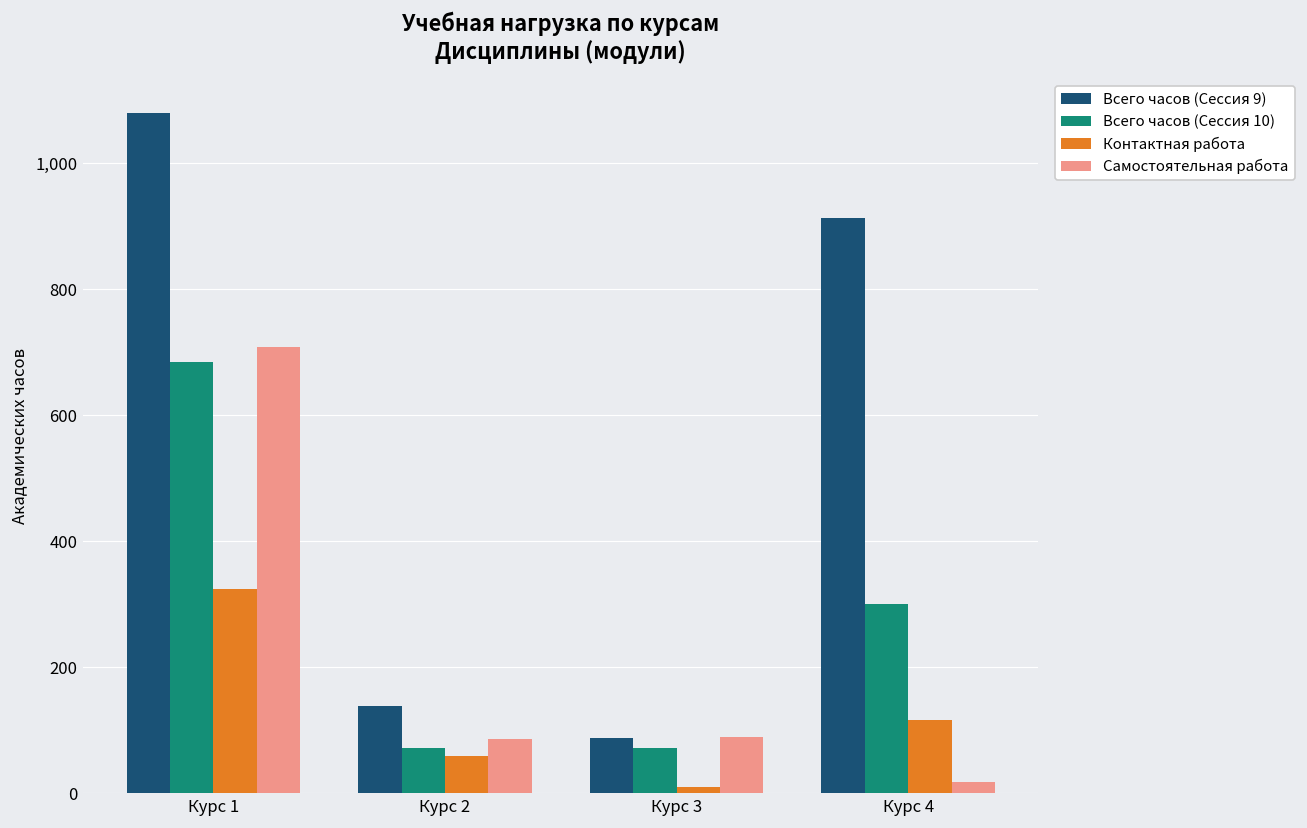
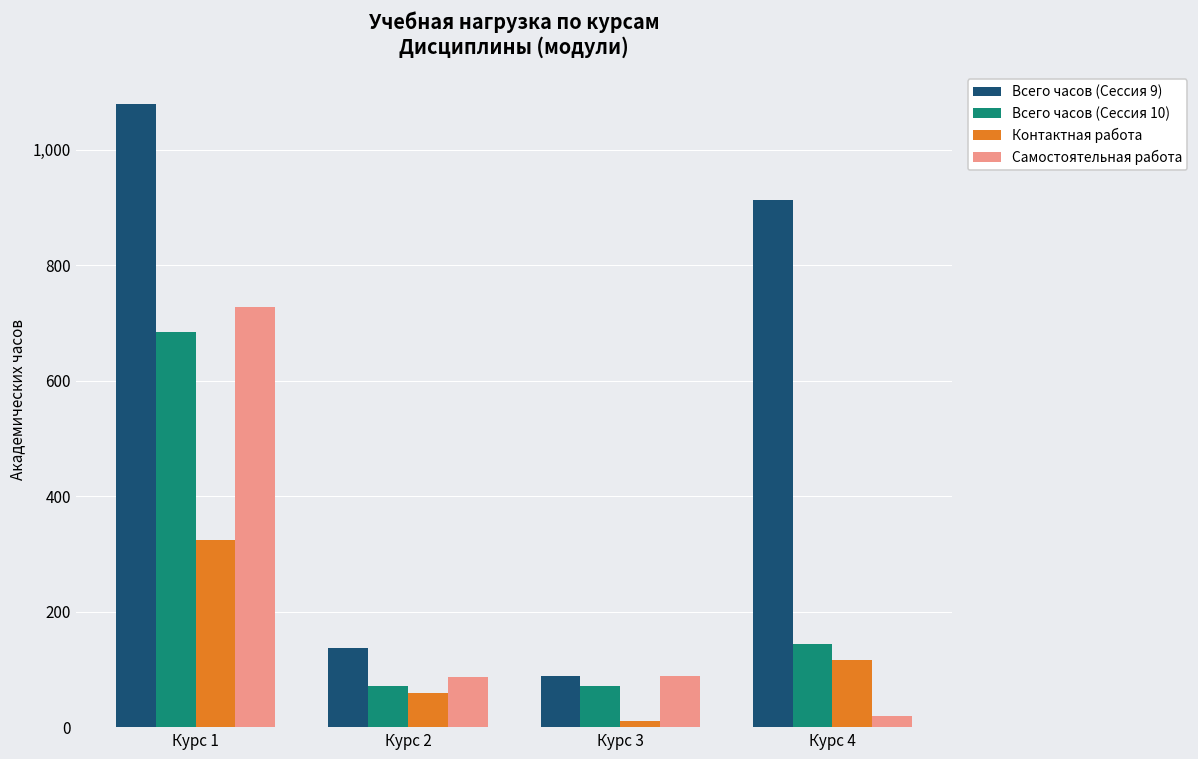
Самостоятельная работа, Курс 1: 710 -> 730
Всего часов (Сессия 10), Курс 4: 300 -> 140
